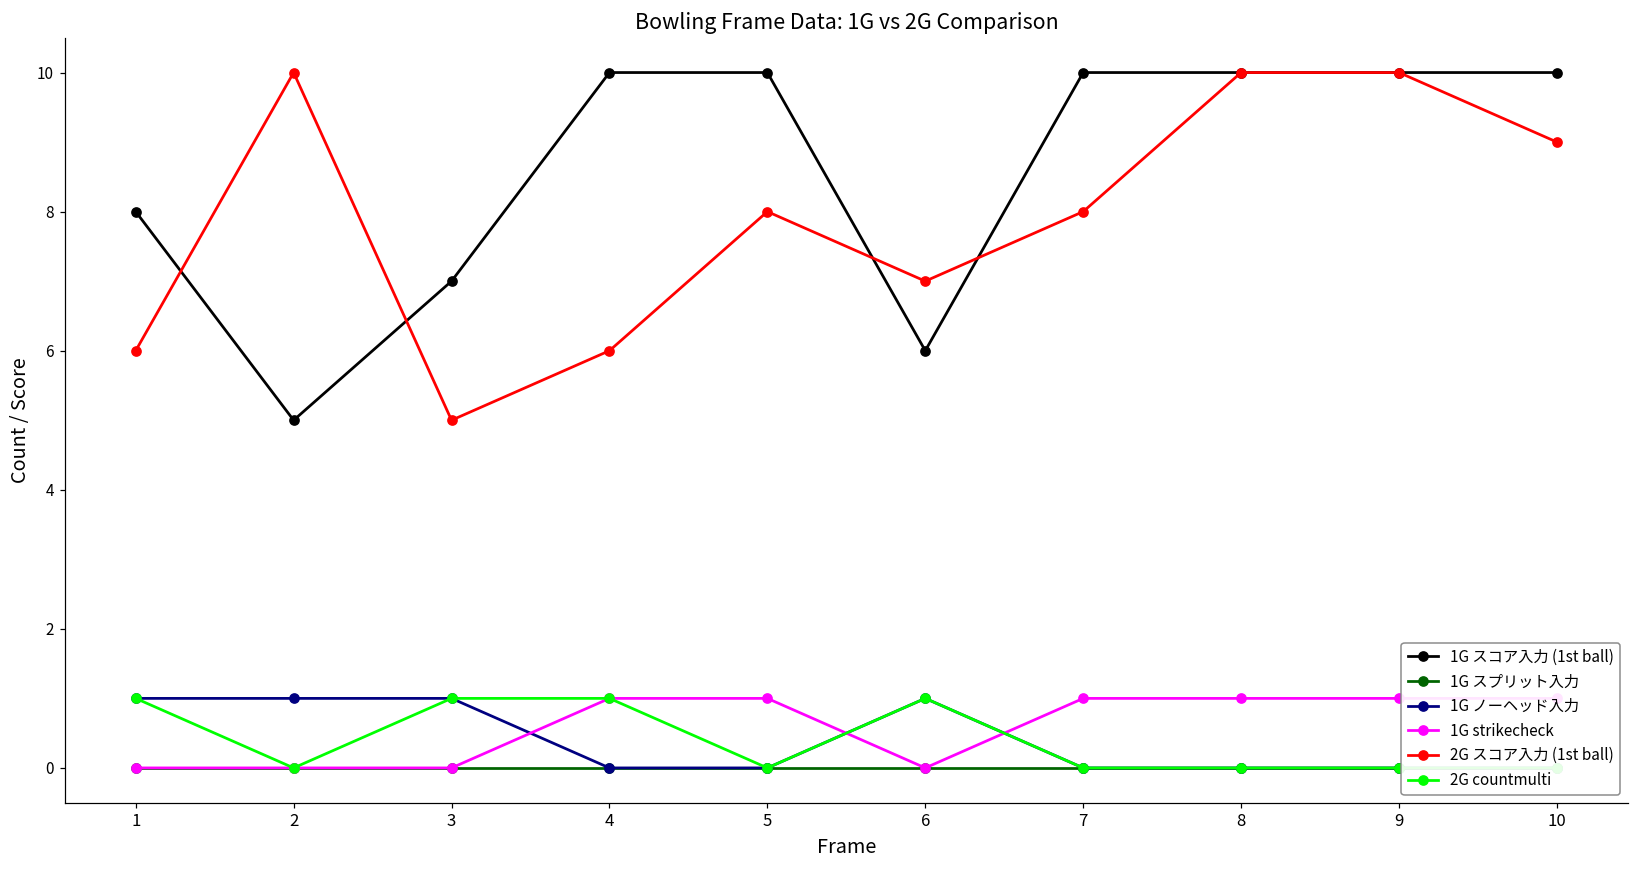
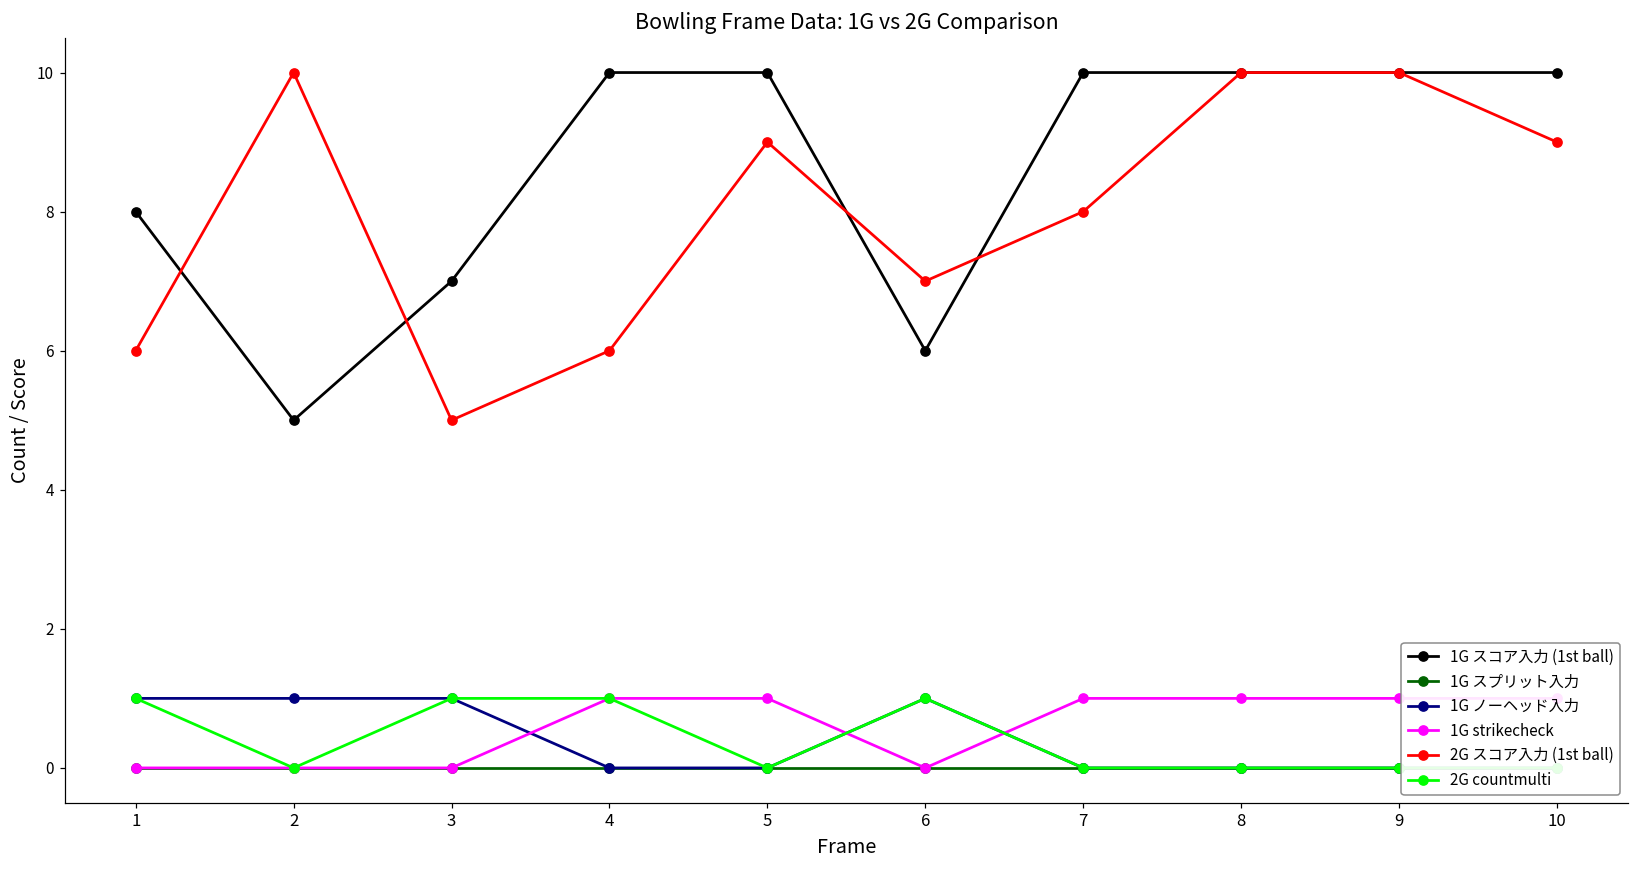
2G スコア入力 (1st ball), 5: 8 -> 9
